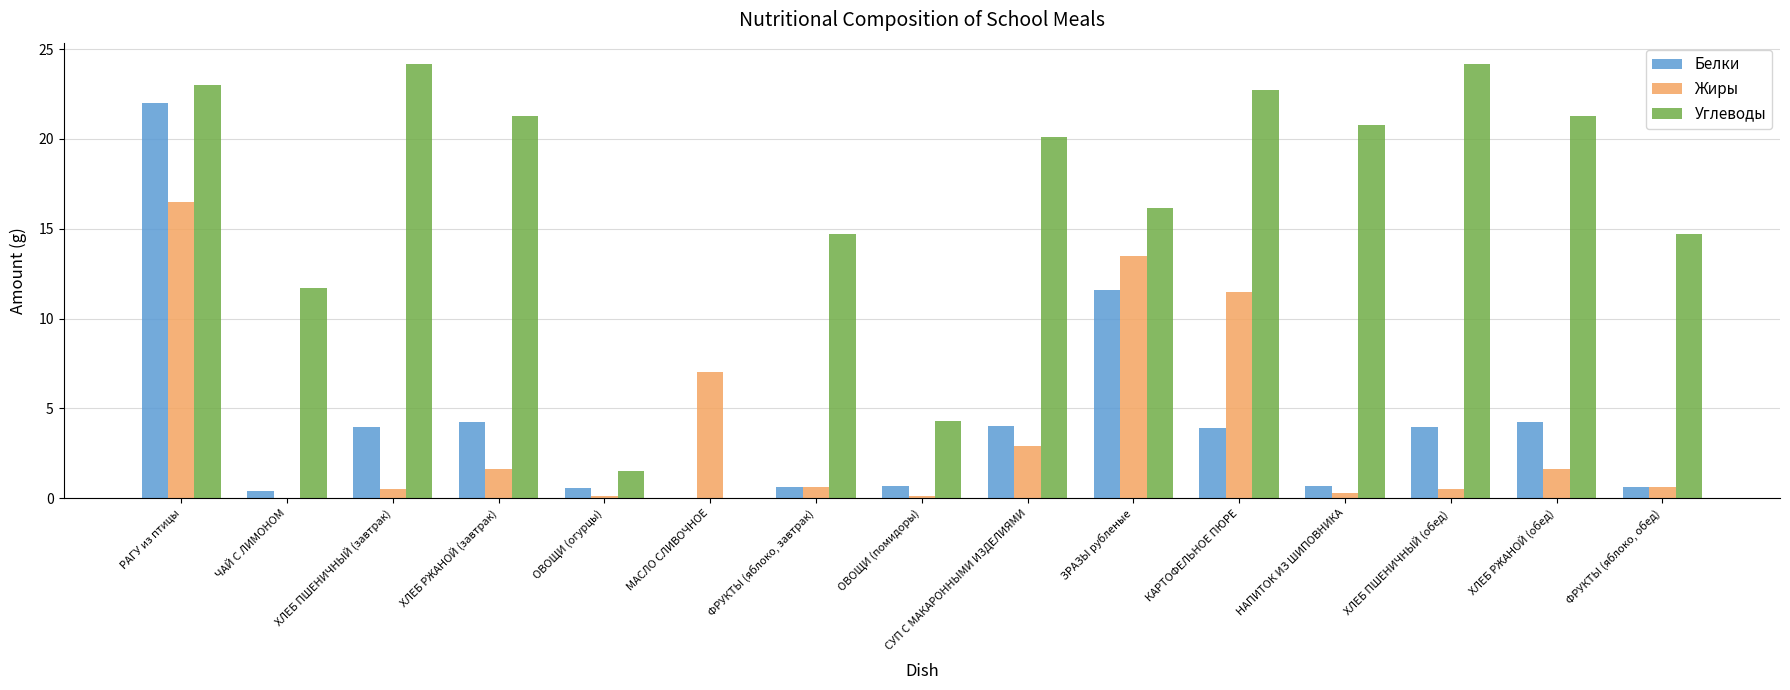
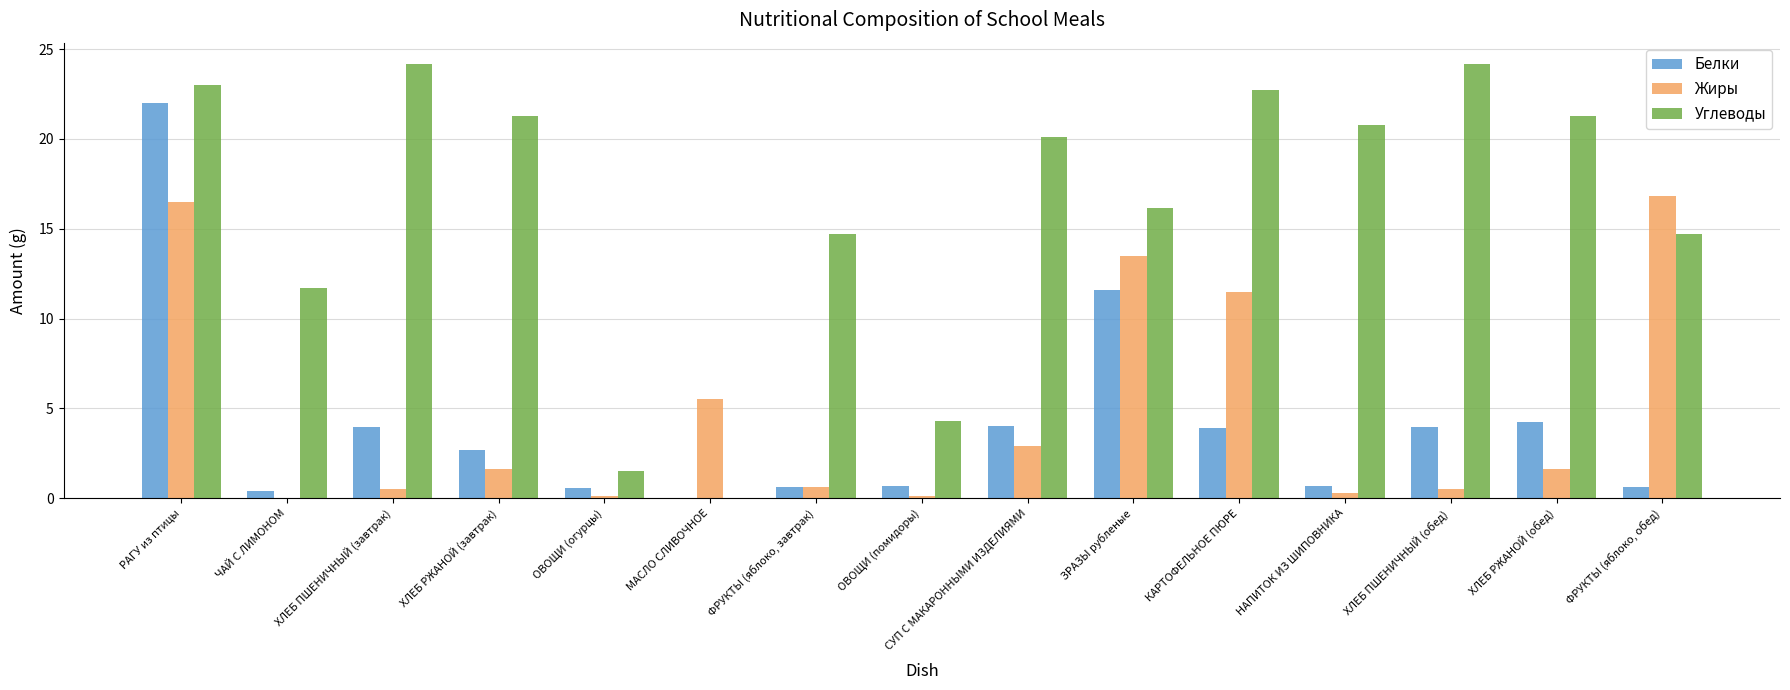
Белки, ХЛЕБ РЖАНОЙ (завтрак): 4.3 -> 2.7
Жиры, МАСЛО СЛИВОЧНОЕ: 7.0 -> 5.5
Жиры, ФРУКТЫ (яблоко, обед): 0.6 -> 16.8
